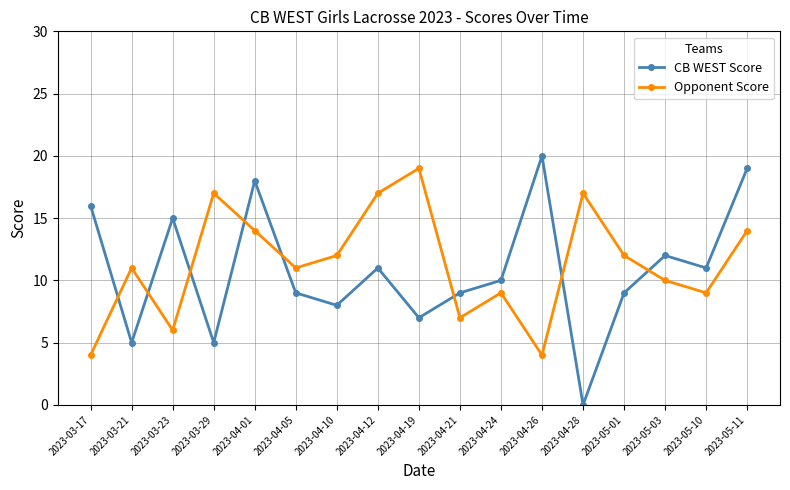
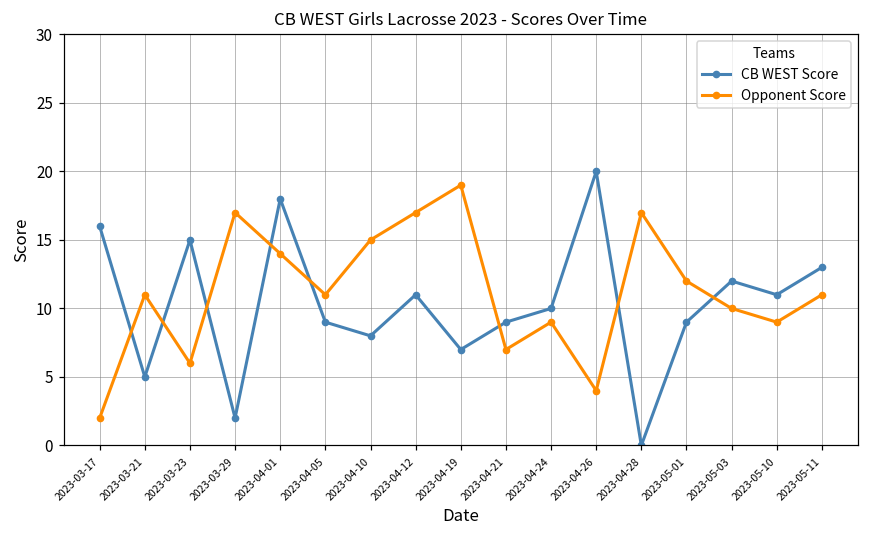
Opponent Score, 2023-03-17: 4 -> 2
CB WEST Score, 2023-03-29: 5 -> 2
Opponent Score, 2023-04-10: 12 -> 15
CB WEST Score, 2023-05-11: 19 -> 13
Opponent Score, 2023-05-11: 14 -> 11
